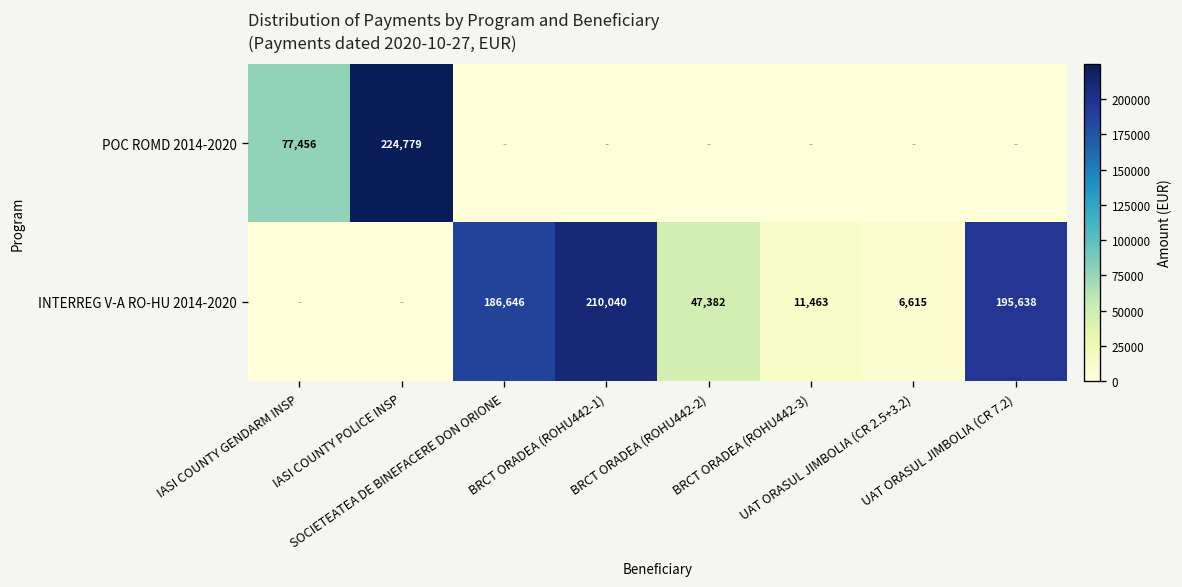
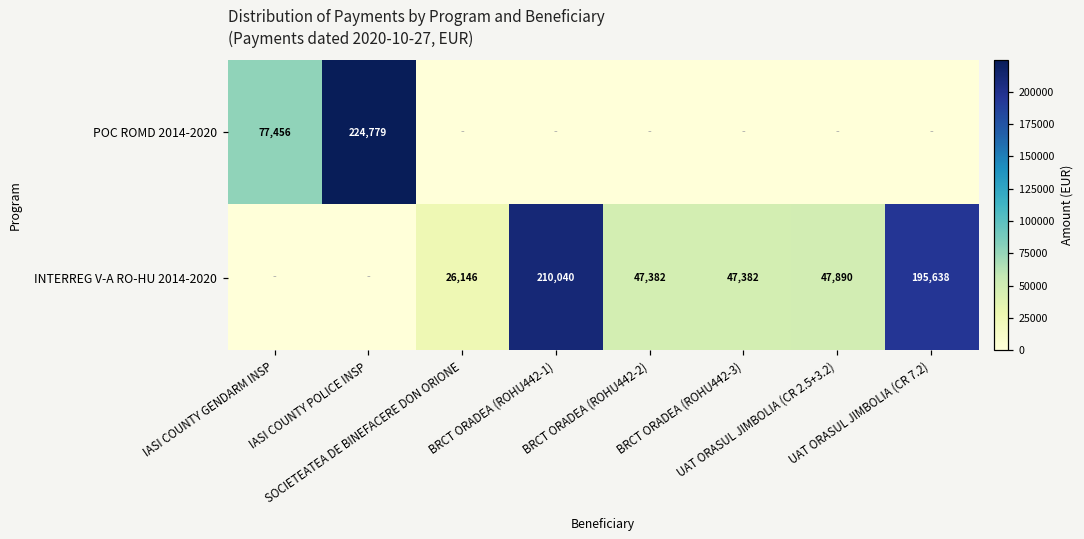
INTERREG V-A RO-HU 2014-2020, SOCIETEATEA DE BINEFACERE DON ORIONE: 186,646 -> 26,146
INTERREG V-A RO-HU 2014-2020, BRCT ORADEA (ROHU442-3): 11,463 -> 47,382
INTERREG V-A RO-HU 2014-2020, UAT ORASUL JIMBOLIA (CR 2.5+3.2): 6,615 -> 47,890
